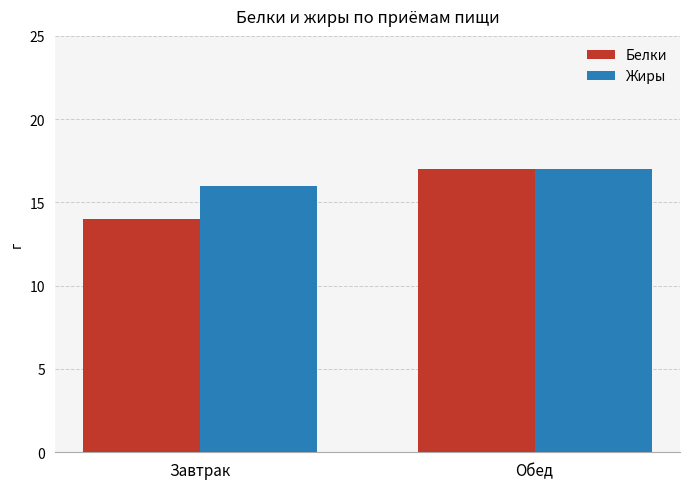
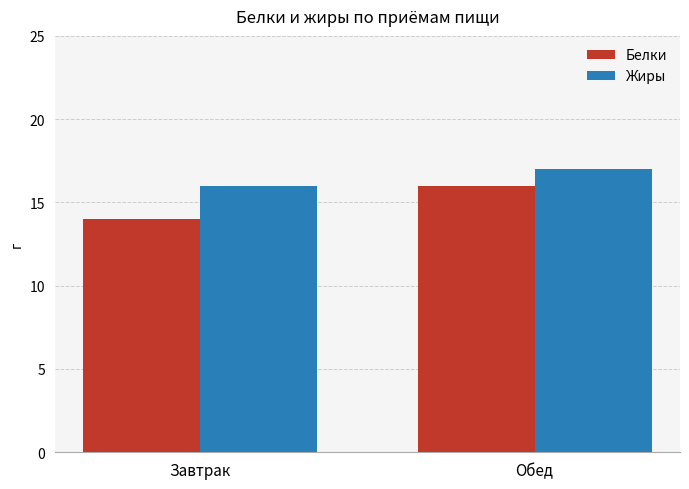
Белки, Обед: 17 -> 16
